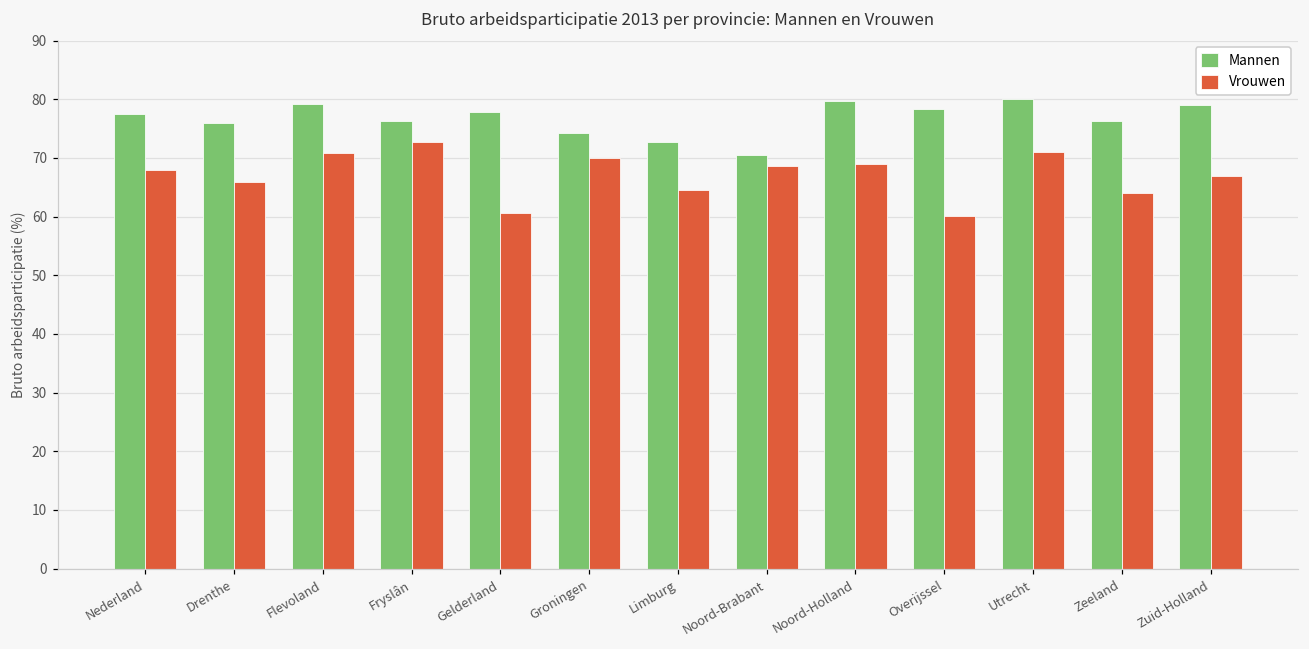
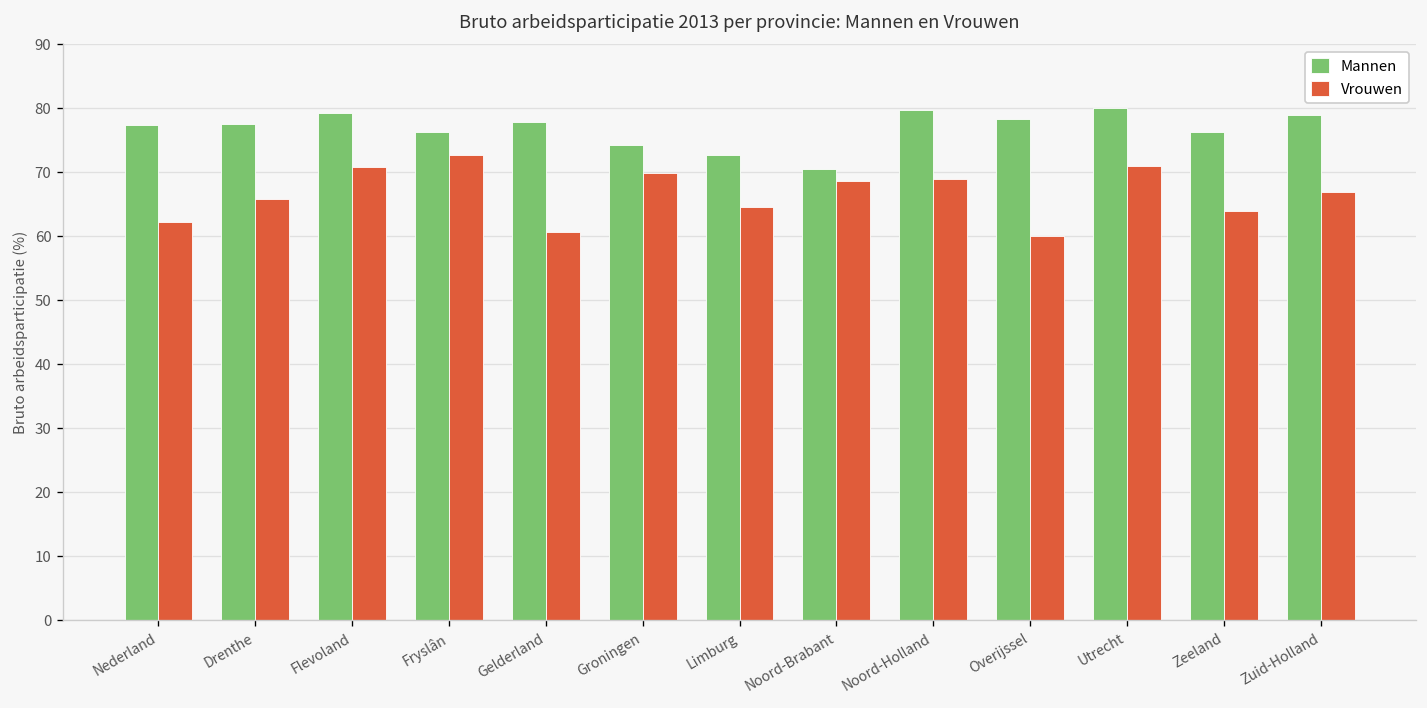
Vrouwen, Nederland: 68 -> 62
Mannen, Drenthe: 76 -> 78
